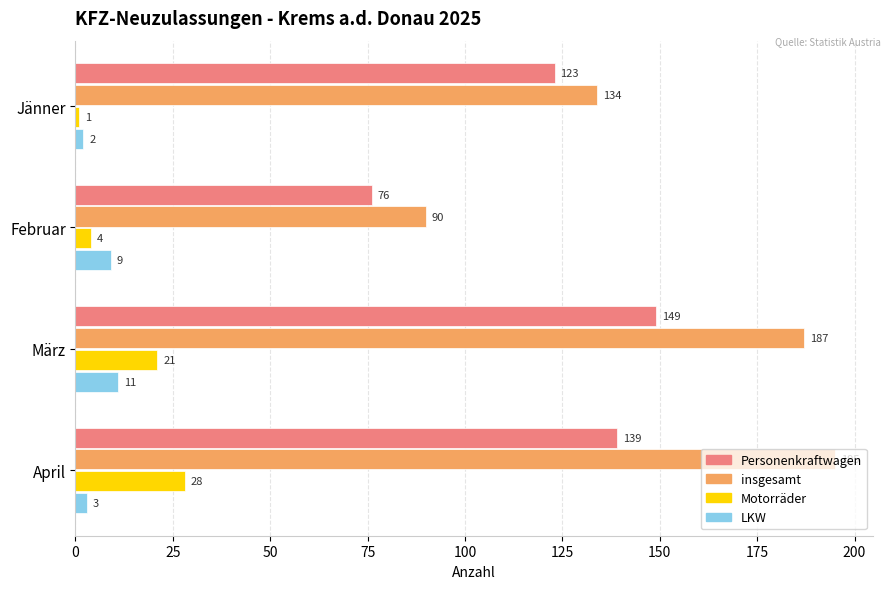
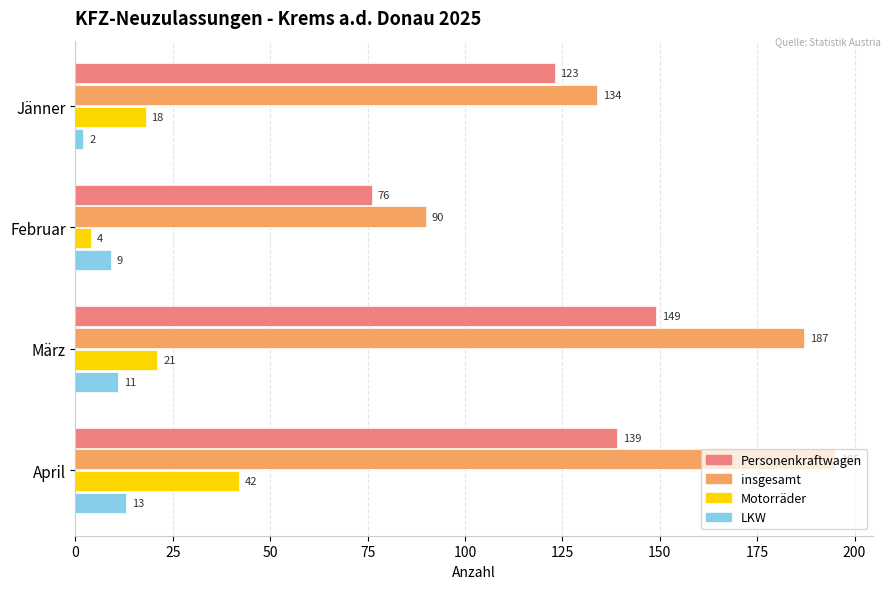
Motorräder, Jänner: 1 -> 18
Motorräder, April: 28 -> 42
LKW, April: 3 -> 13
